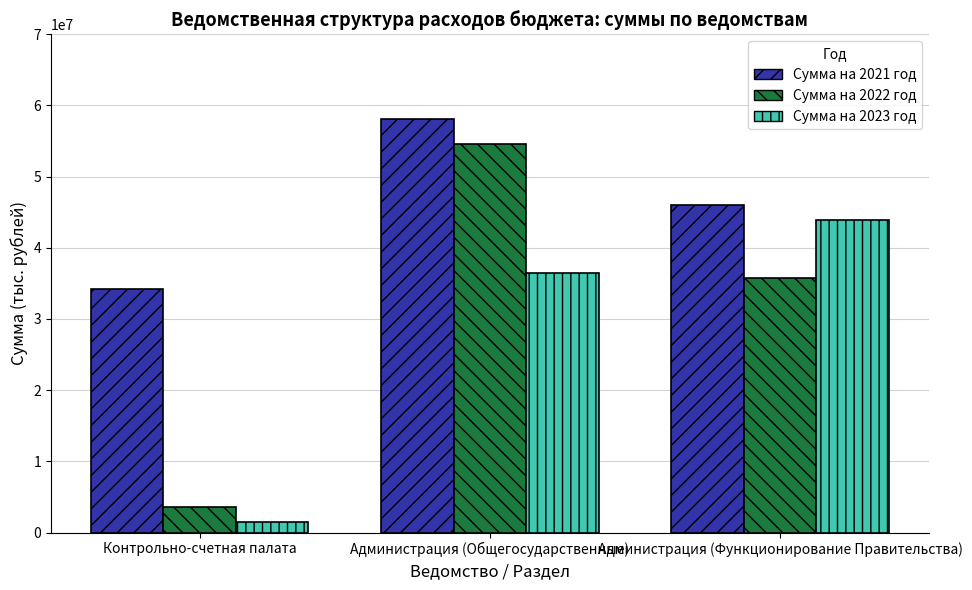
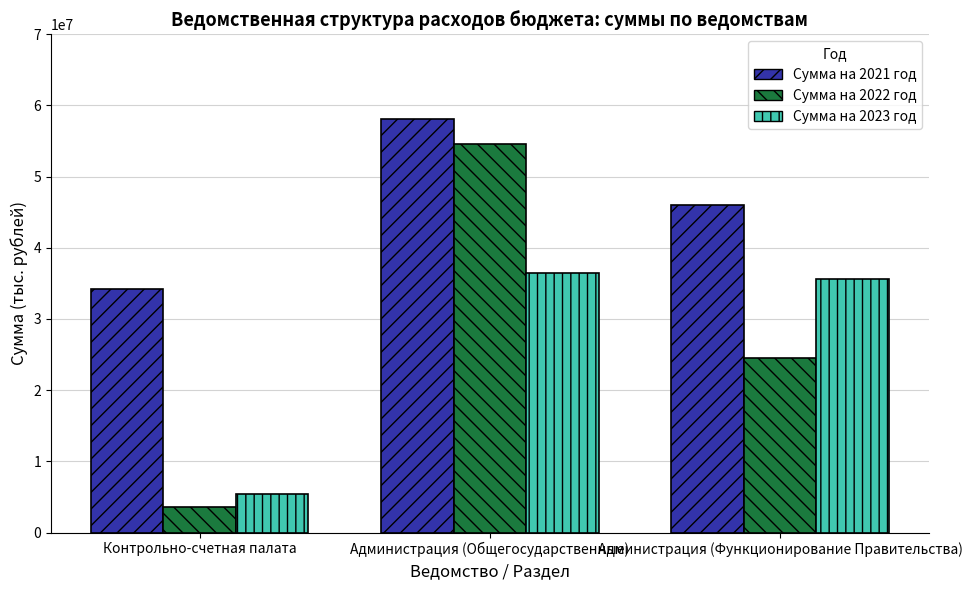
Сумма на 2023 год, Контрольно-счетная палата: 1000000 -> 5000000
Сумма на 2022 год, Администрация (Функционирование Правительства): 36000000 -> 25000000
Сумма на 2023 год, Администрация (Функционирование Правительства): 44000000 -> 36000000
